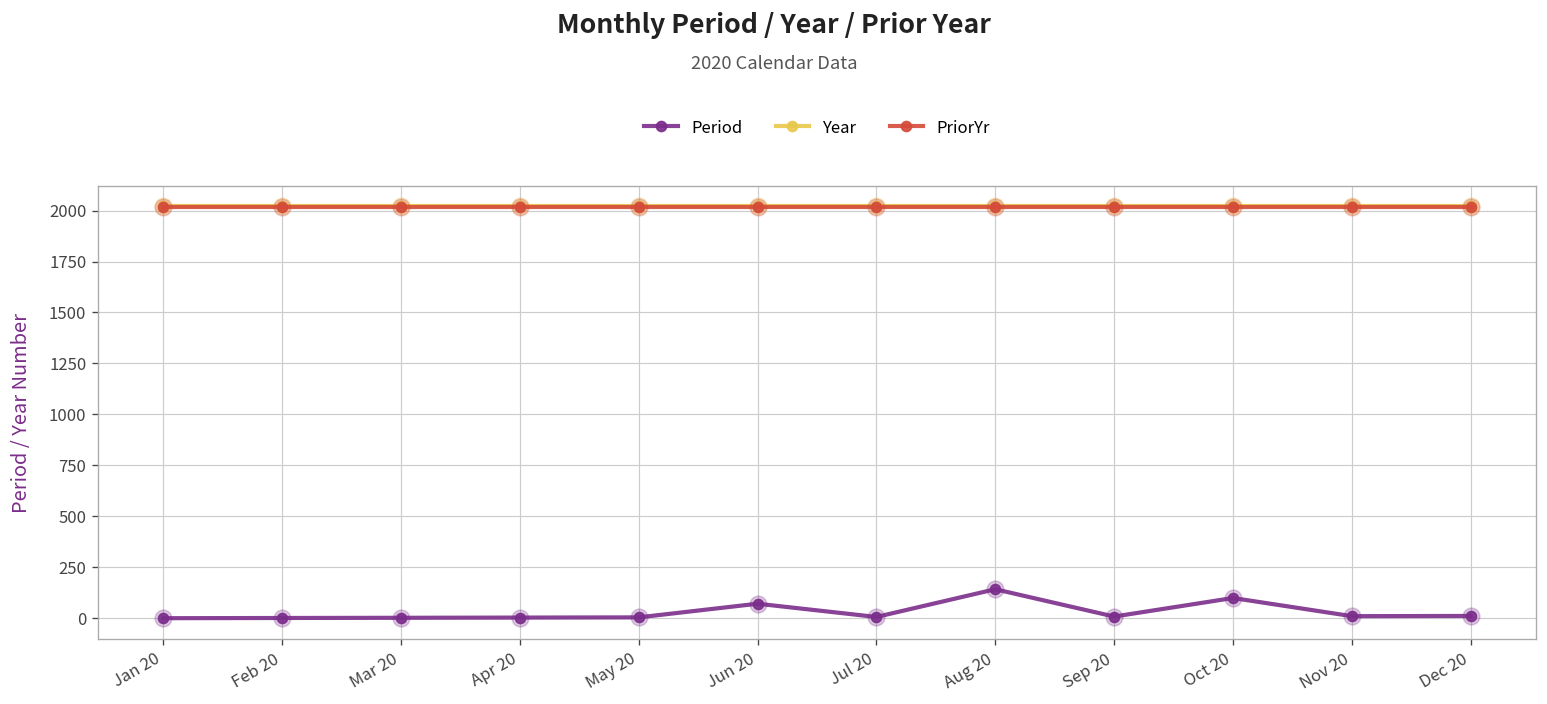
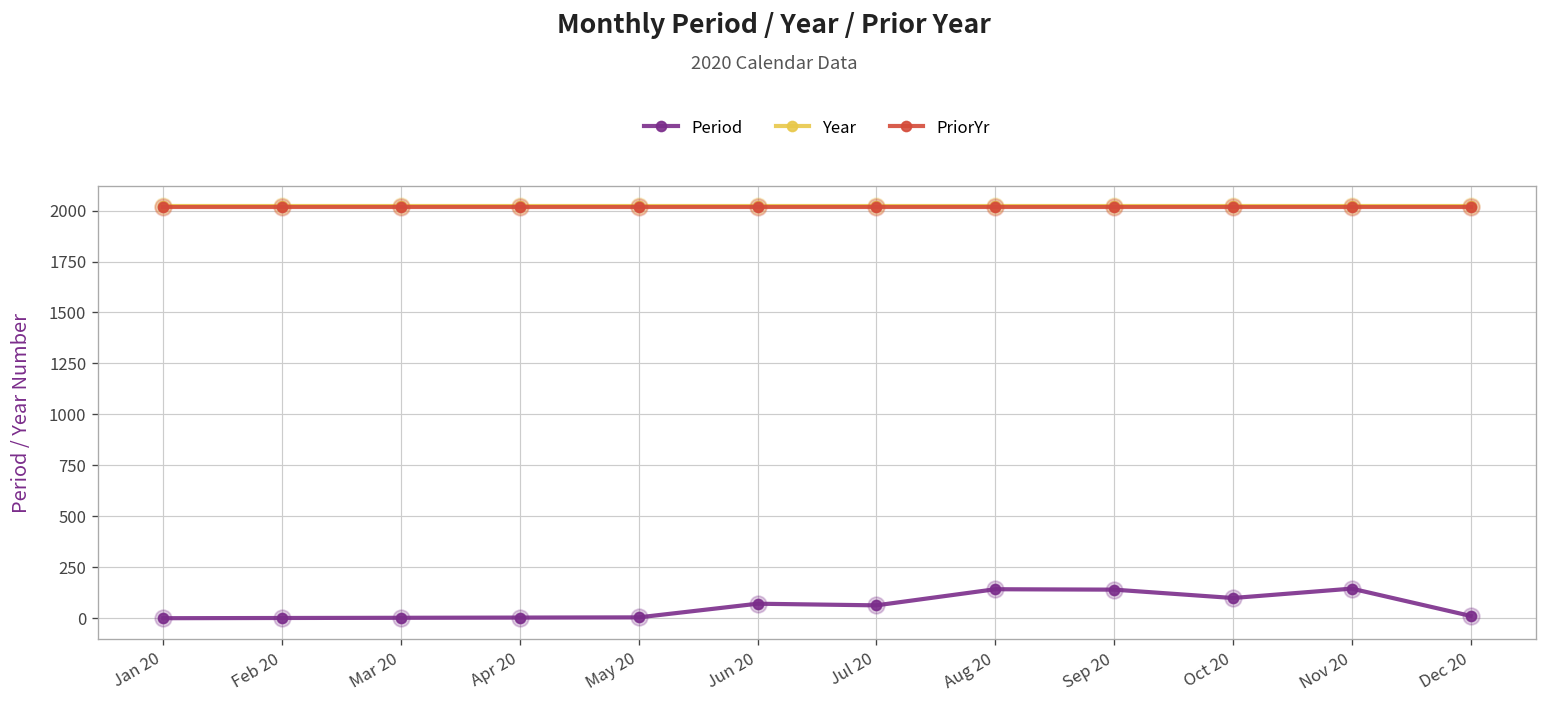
Period, Jul 20: 10 -> 60
Period, Sep 20: 10 -> 140
Period, Nov 20: 10 -> 150
